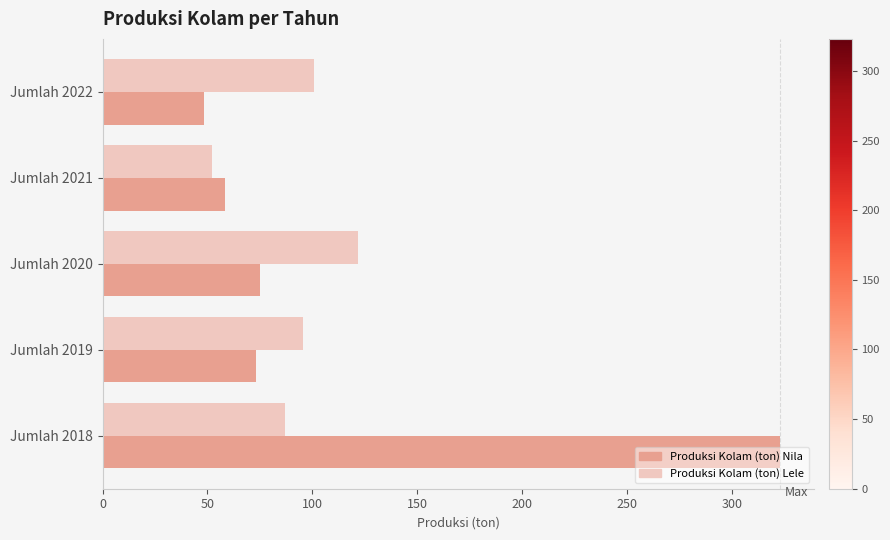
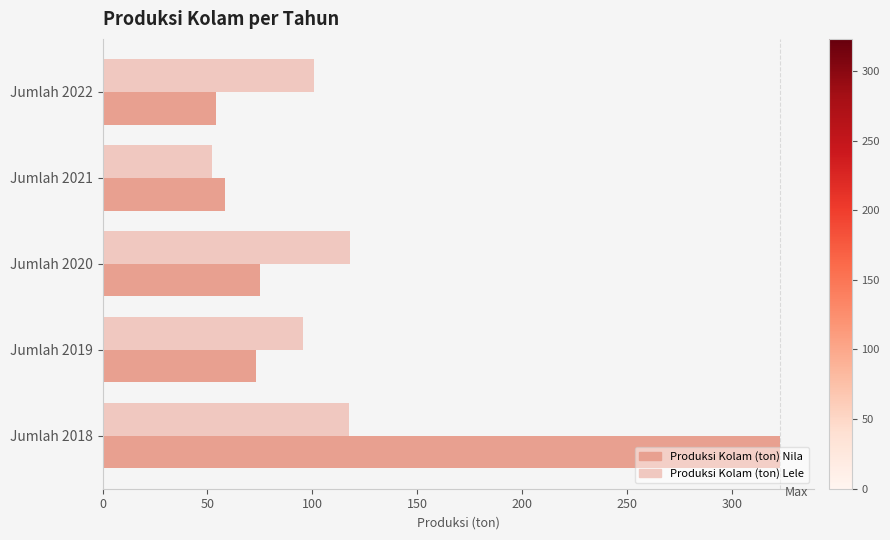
Produksi Kolam (ton) Nila, Jumlah 2022: 48 -> 54
Produksi Kolam (ton) Lele, Jumlah 2020: 122 -> 118
Produksi Kolam (ton) Lele, Jumlah 2018: 87 -> 118
